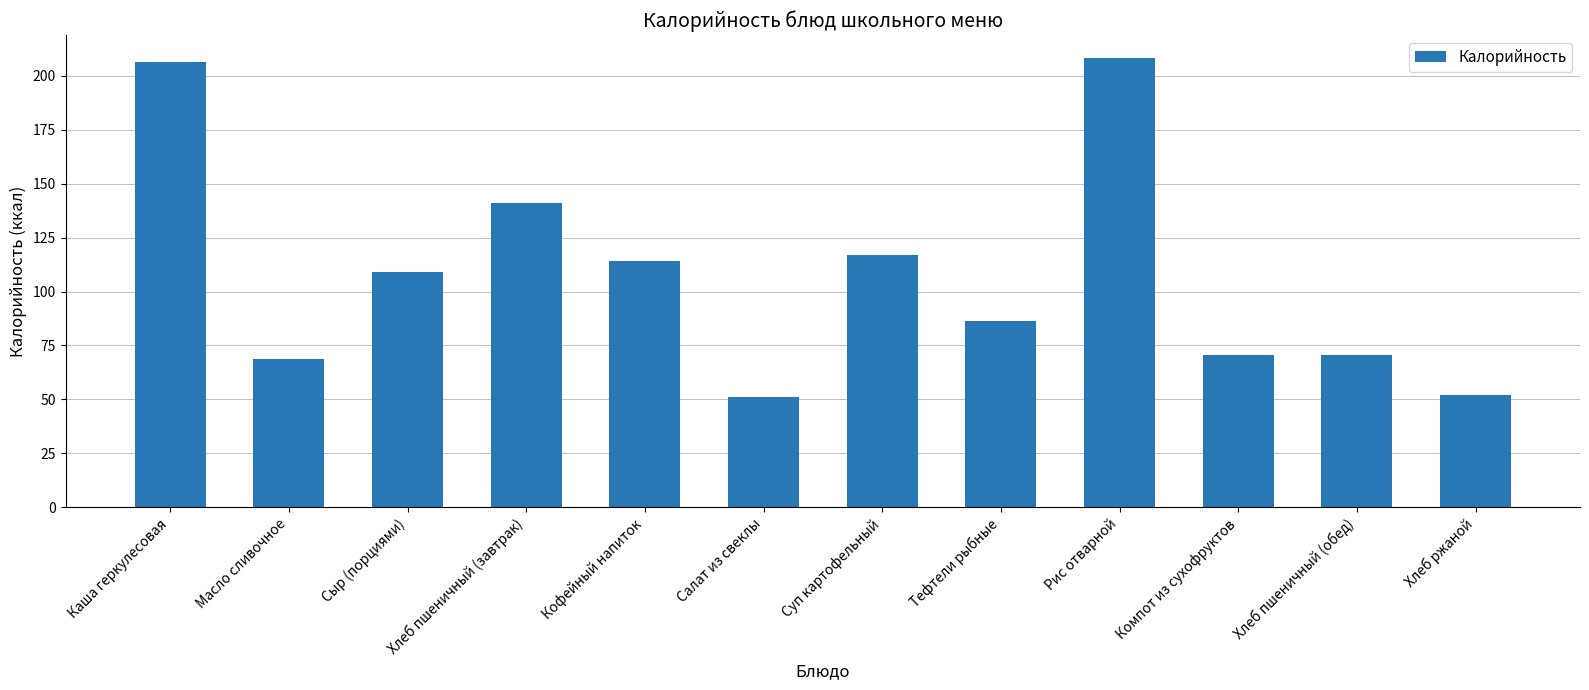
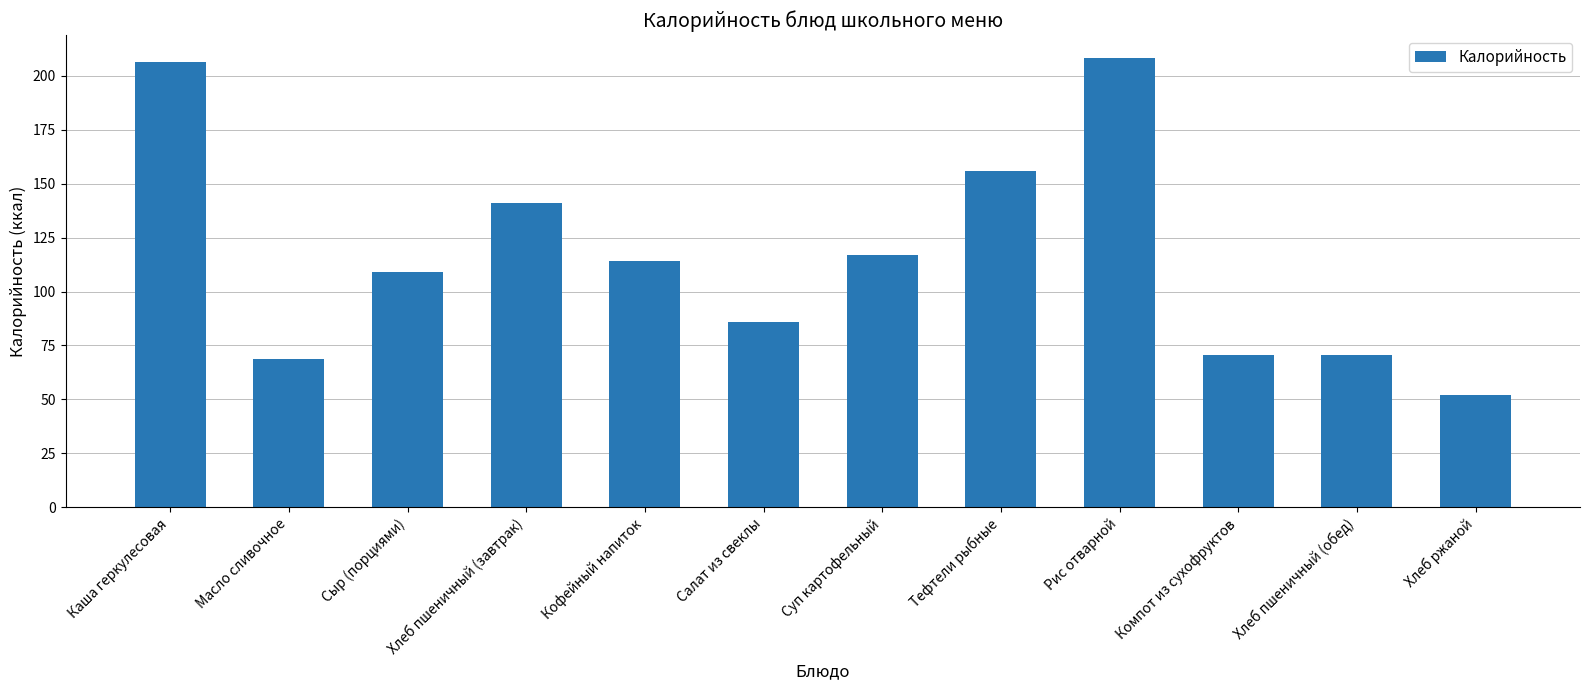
Салат из свеклы: 51 -> 86
Тефтели рыбные: 86 -> 156
